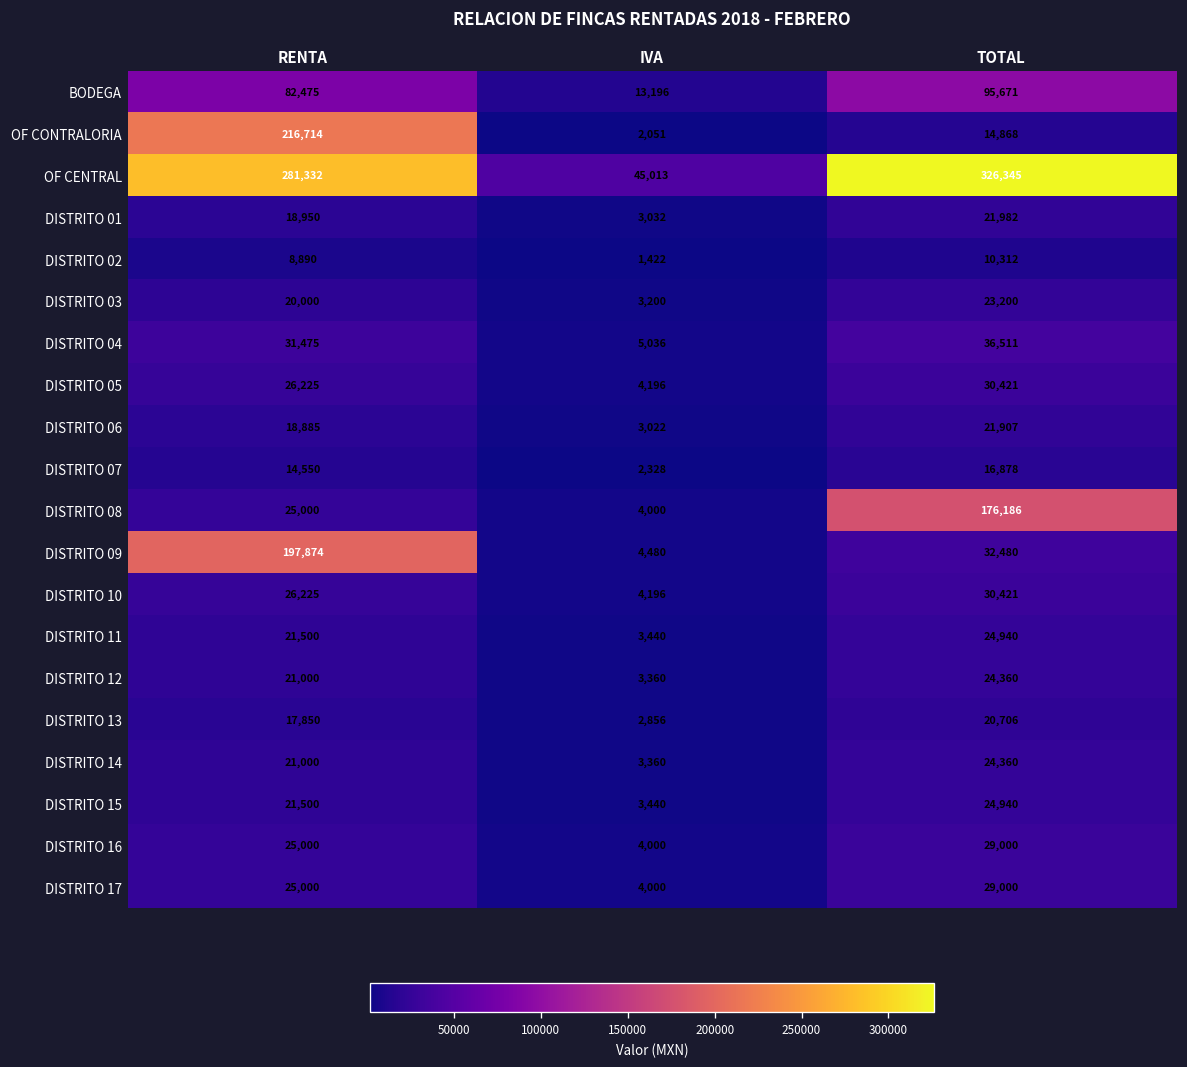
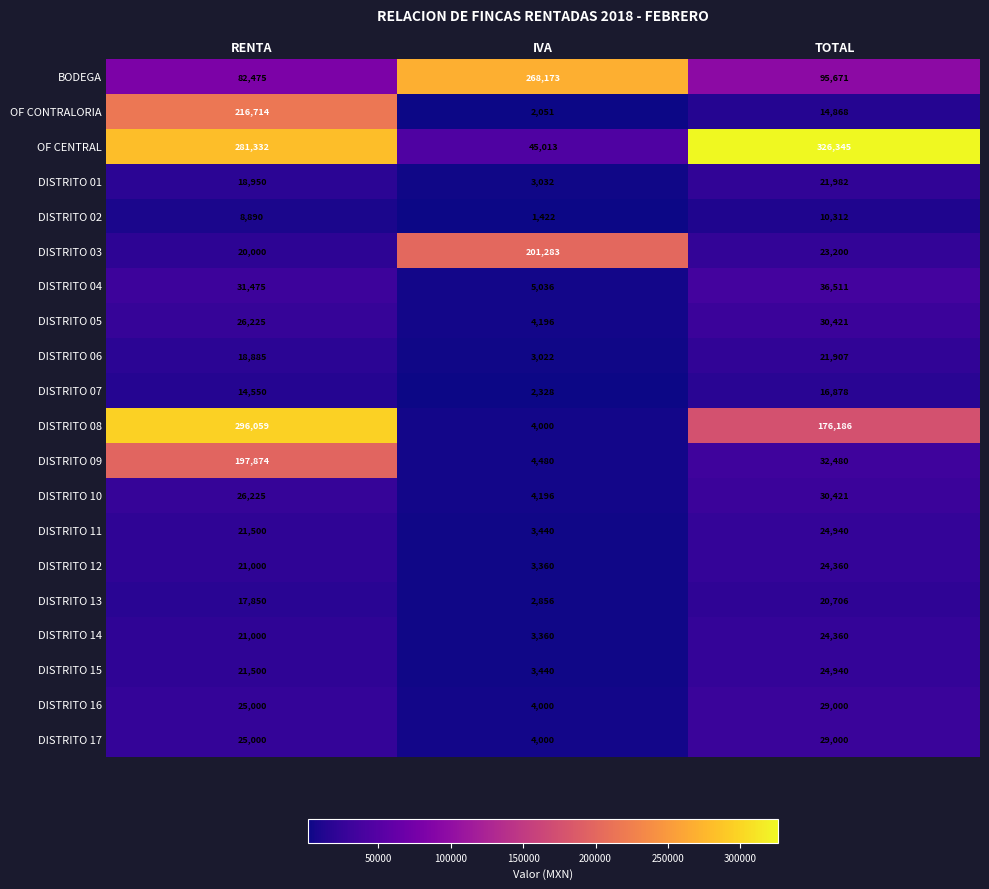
BODEGA, IVA: 13,196 -> 268,173
DISTRITO 03, IVA: 3,200 -> 201,283
DISTRITO 08, RENTA: 25,000 -> 296,059
